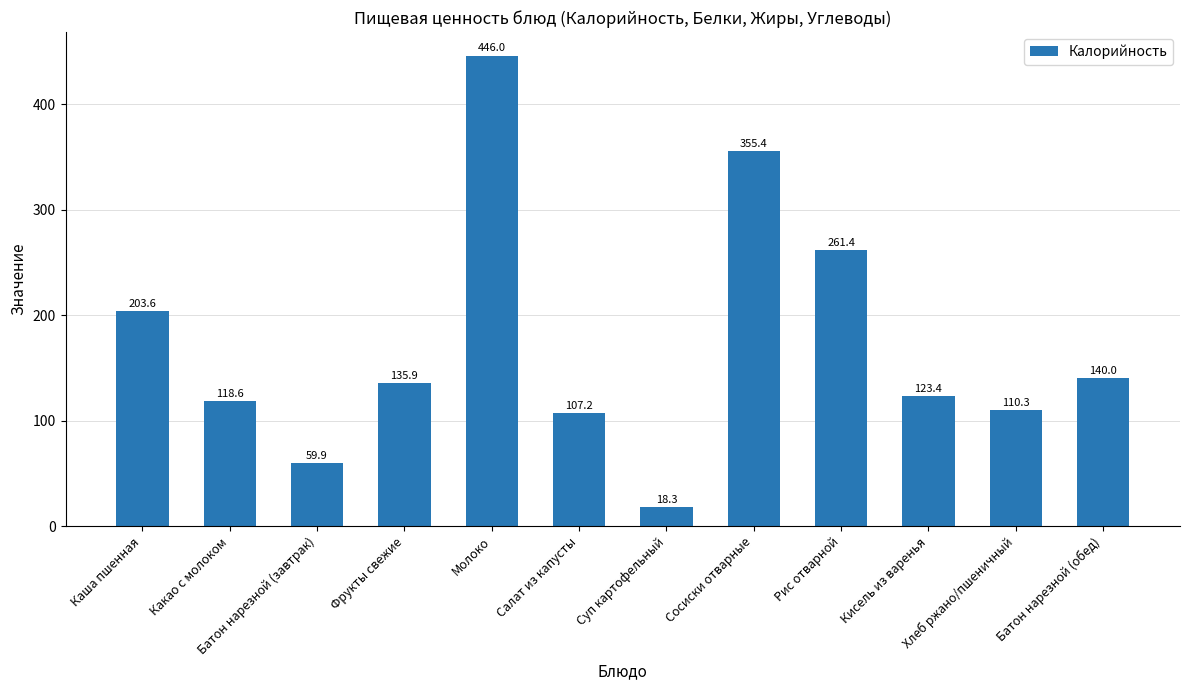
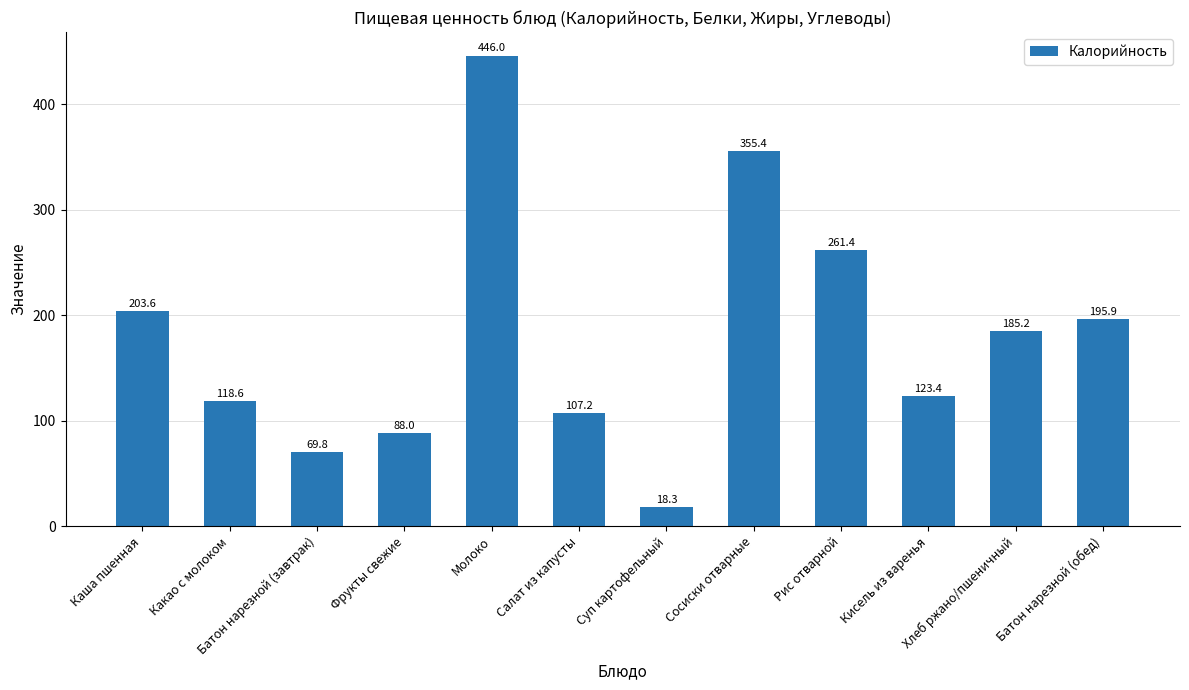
Батон нарезной (завтрак): 59.9 -> 69.8
Фрукты свежие: 135.9 -> 88.0
Хлеб ржано/пшеничный: 110.3 -> 185.2
Батон нарезной (обед): 140.0 -> 195.9
